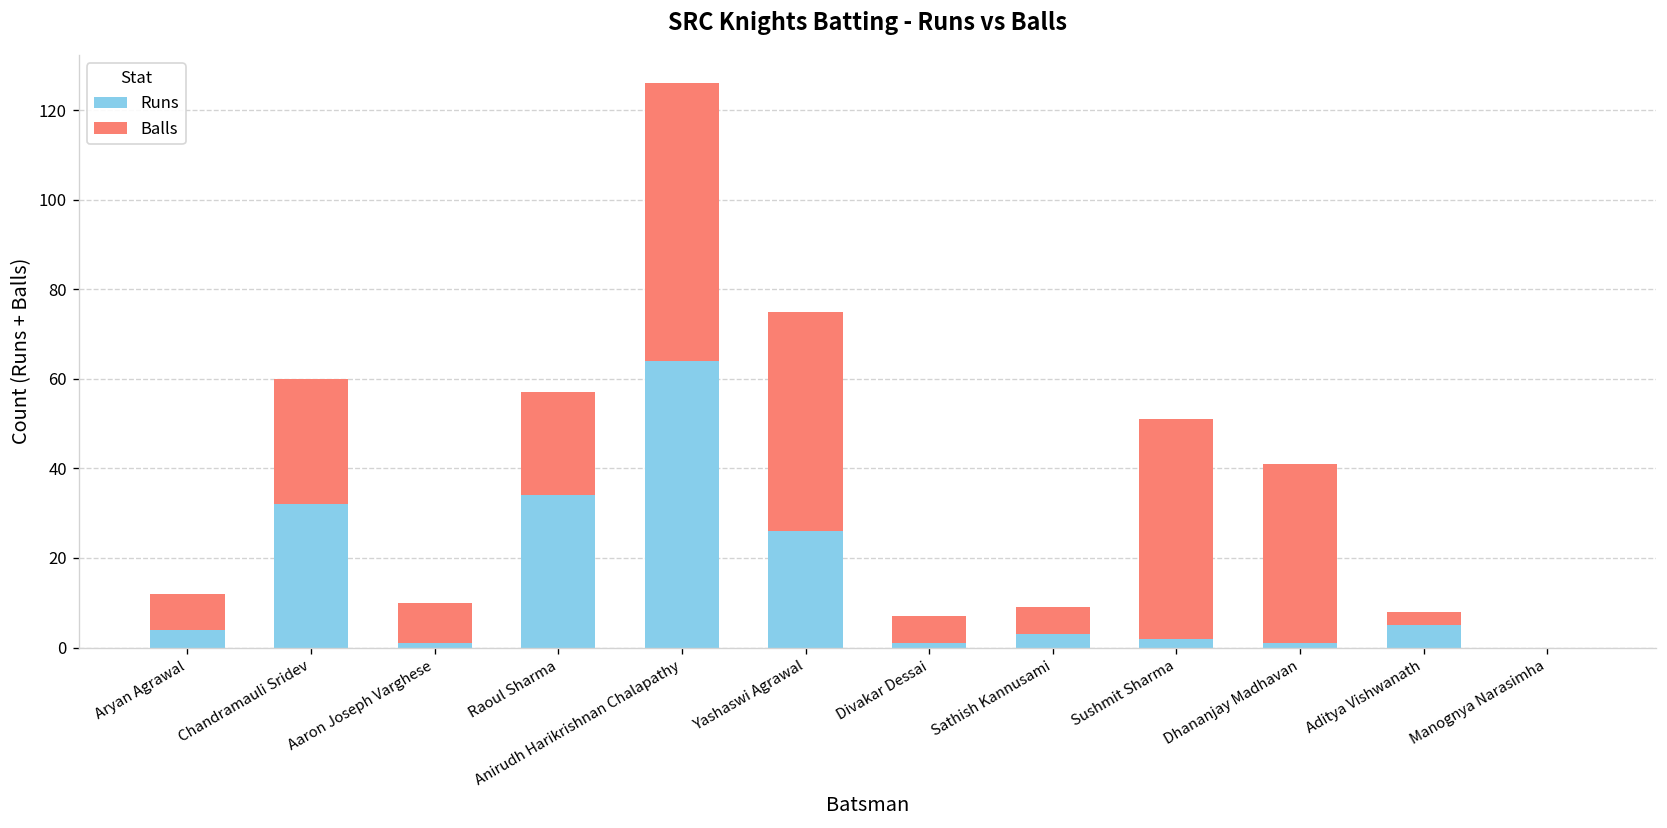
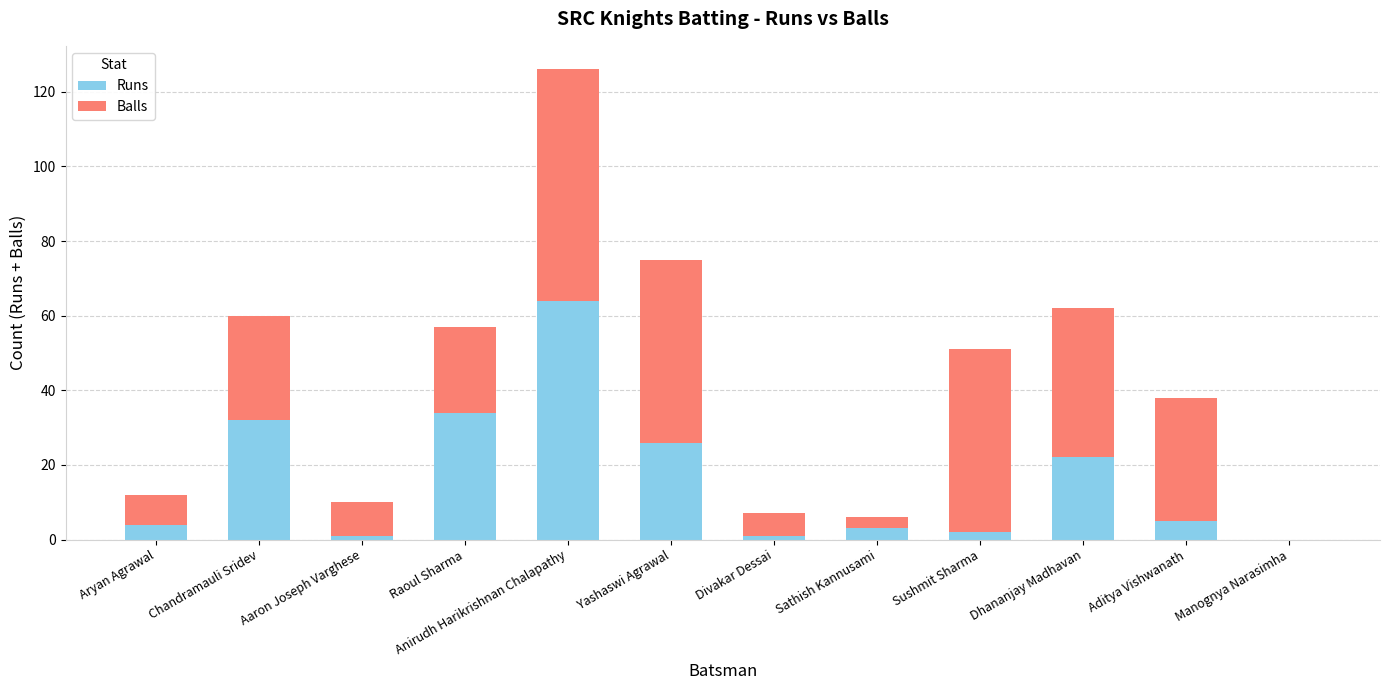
Balls, Sathish Kannusami: 6 -> 3
Runs, Dhananjay Madhavan: 1 -> 22
Balls, Aditya Vishwanath: 3 -> 33
